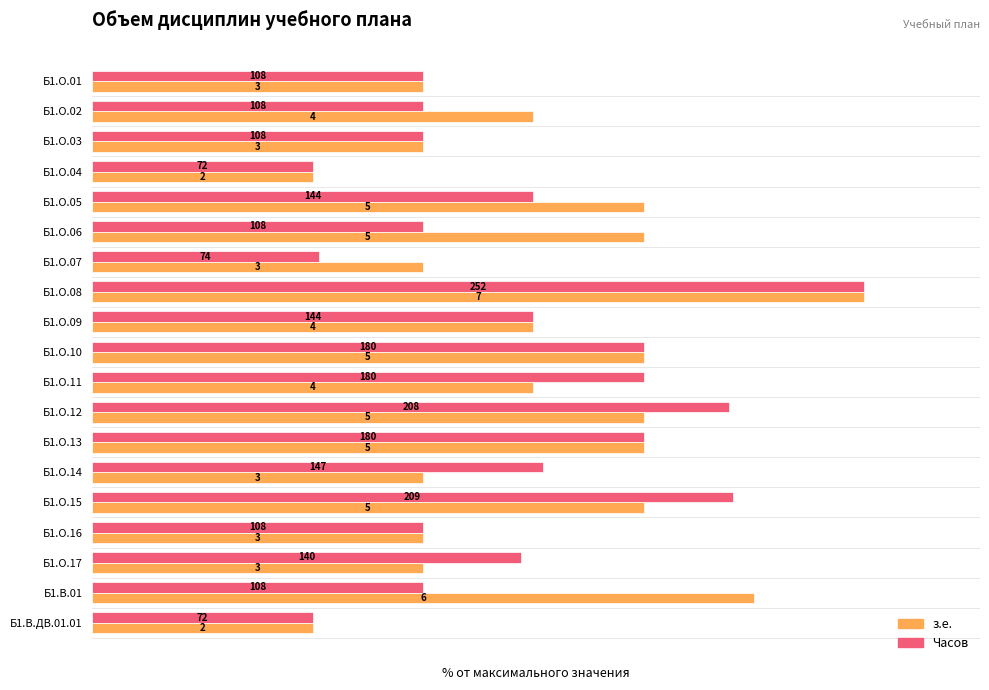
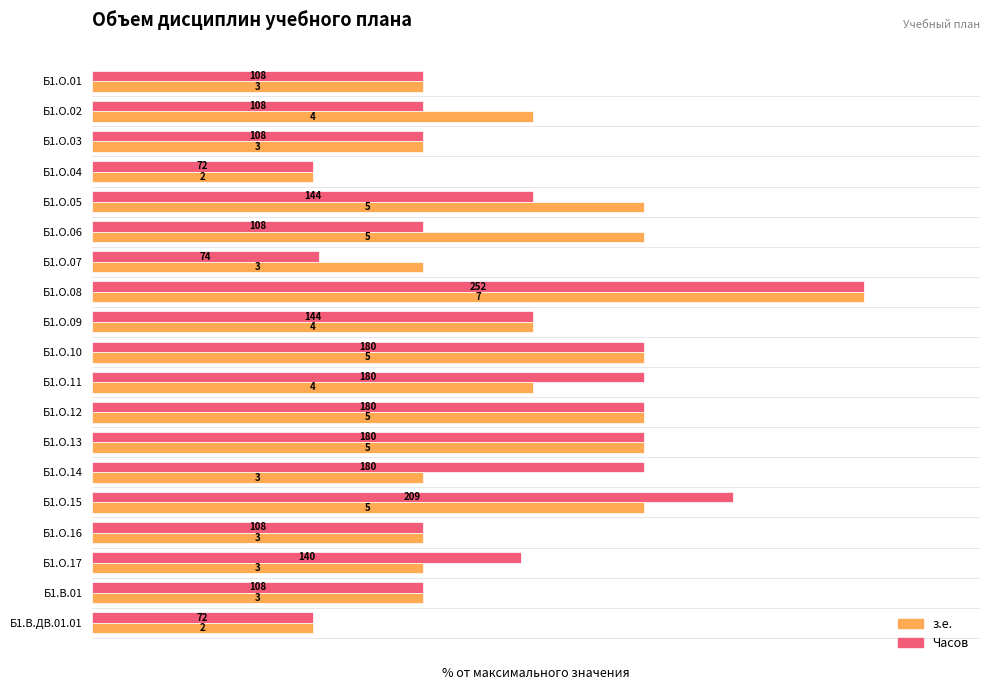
Часов, Б1.О.12: 208 -> 180
Часов, Б1.О.14: 147 -> 180
з.е., Б1.В.01: 6 -> 3
